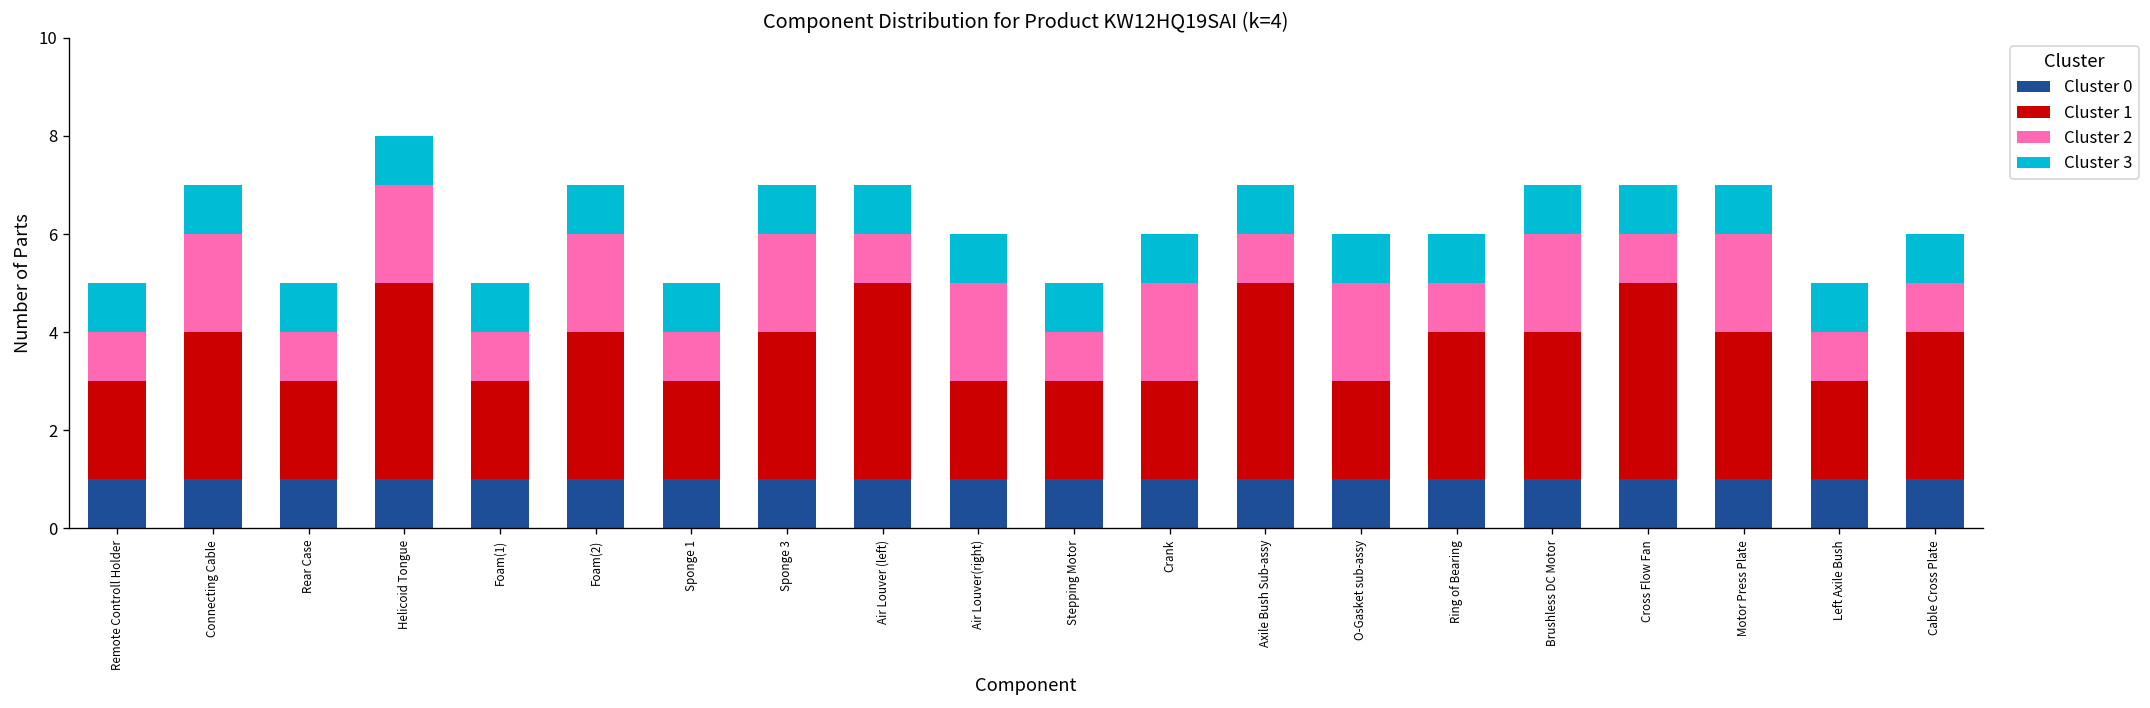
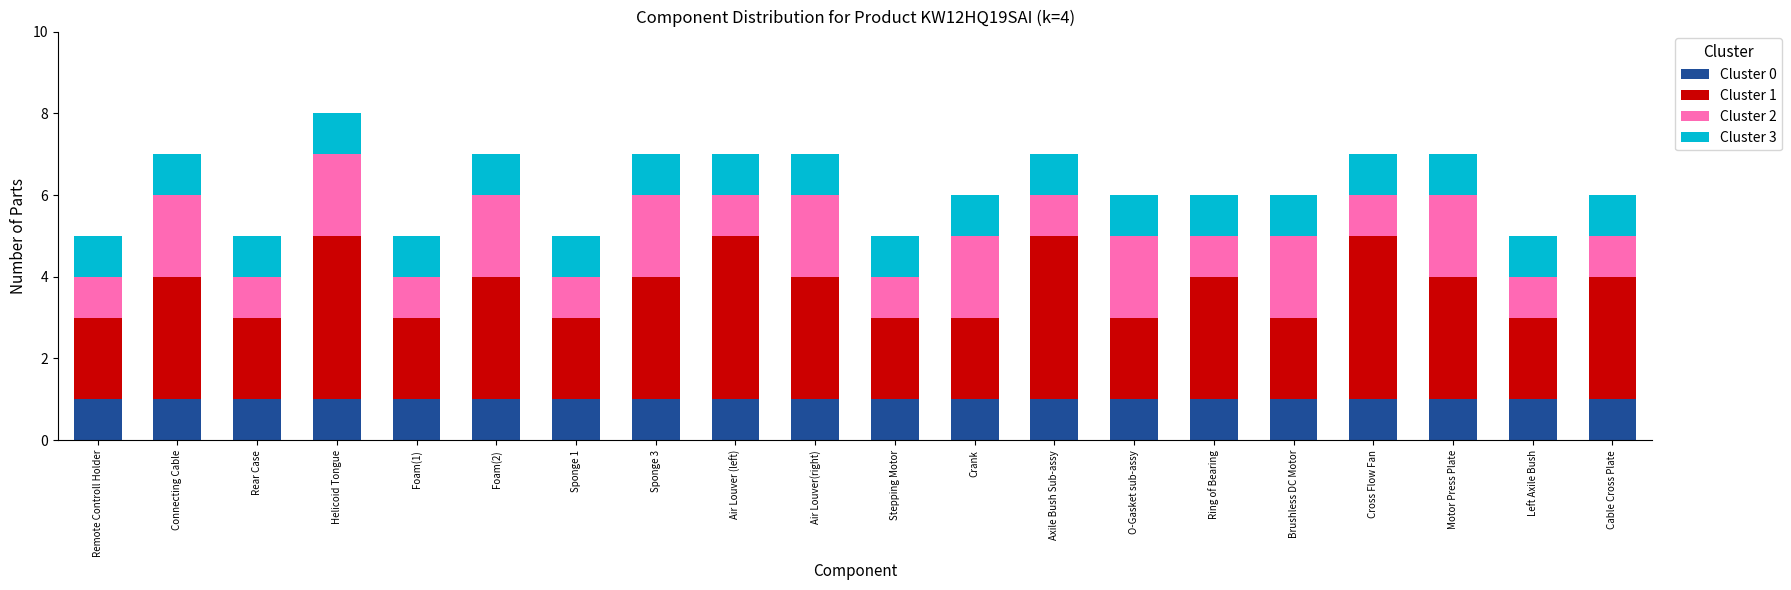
Cluster 1, Air Louver(right): 2 -> 3
Cluster 1, Brushless DC Motor: 3 -> 2
